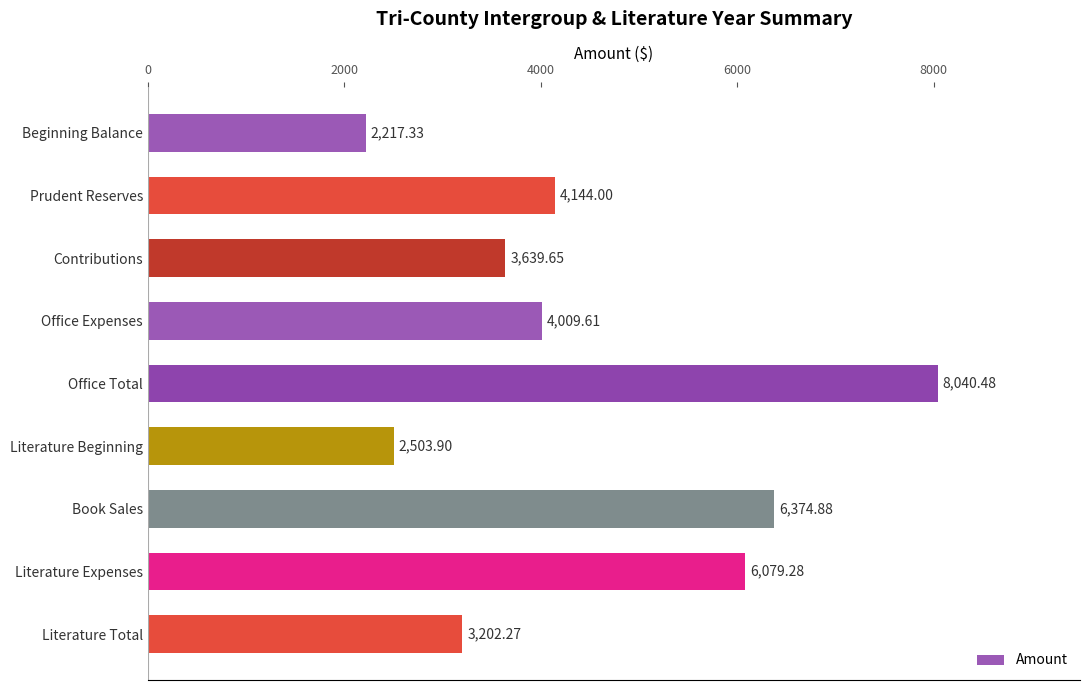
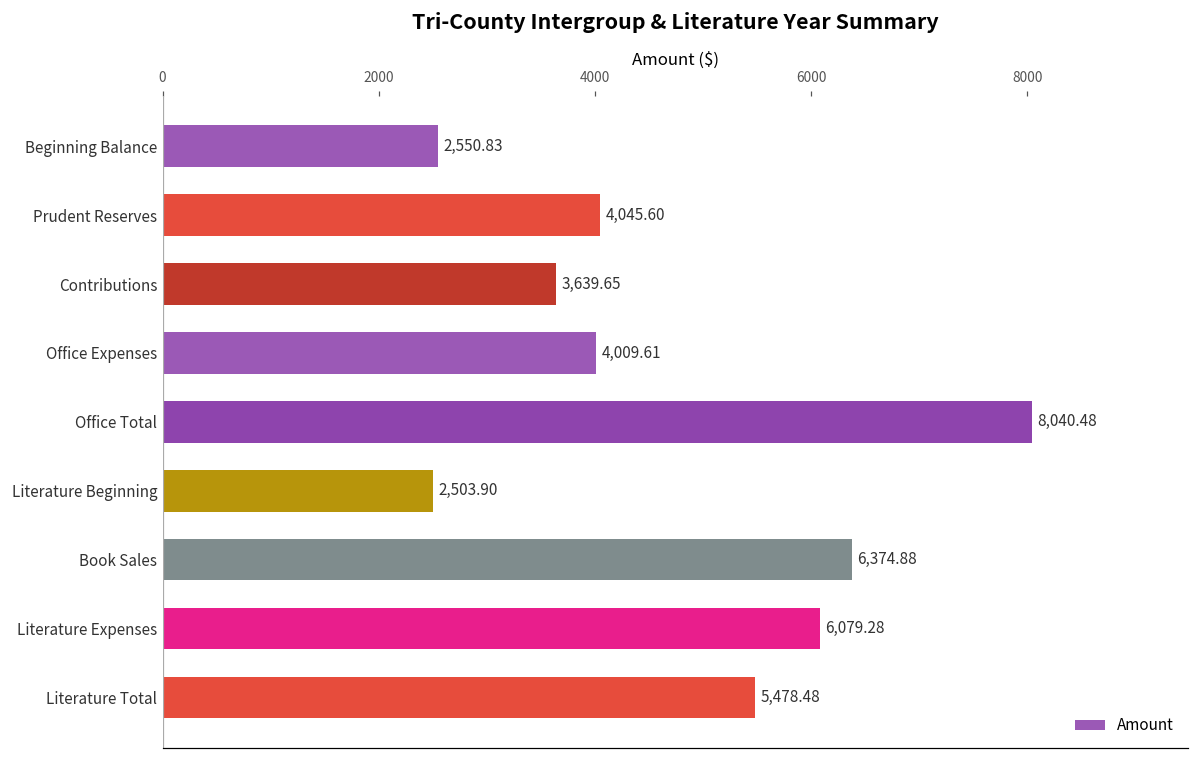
Beginning Balance: 2,217.33 -> 2,550.83
Prudent Reserves: 4,144.00 -> 4,045.60
Literature Total: 3,202.27 -> 5,478.48
